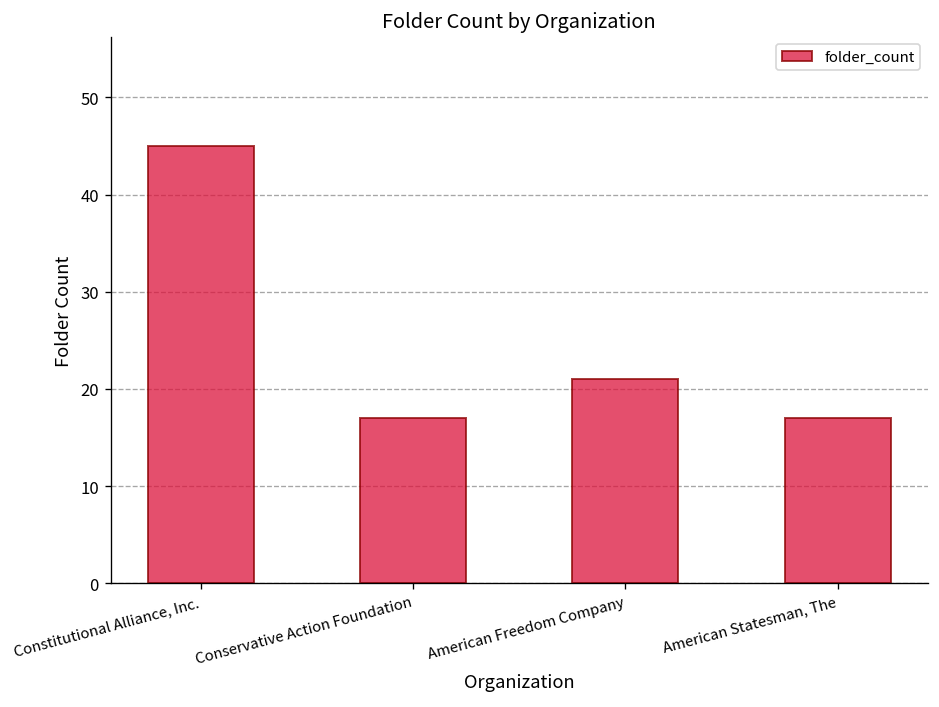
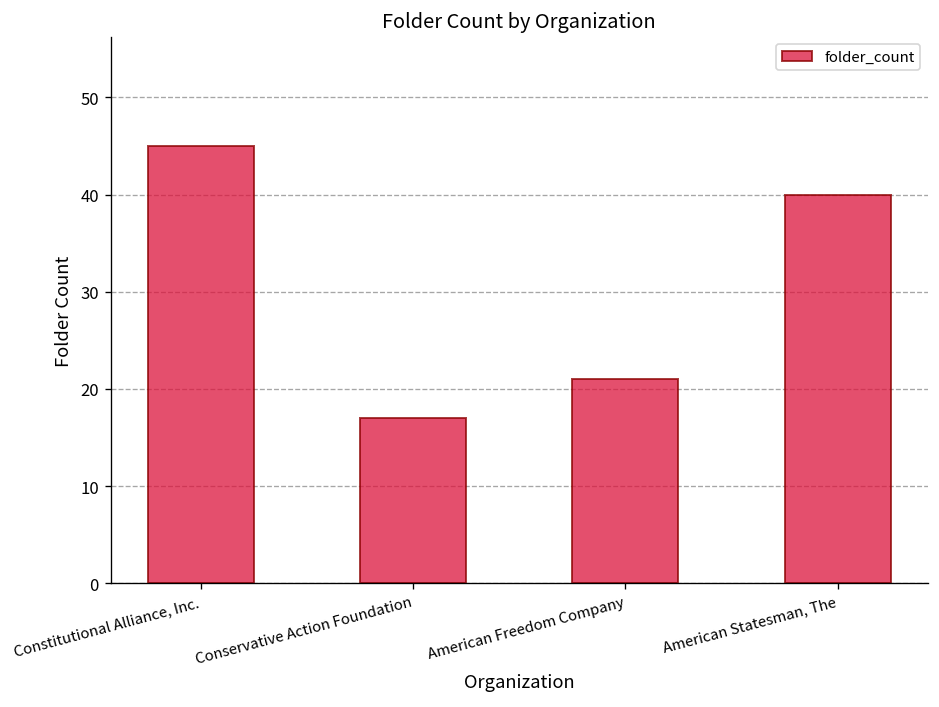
American Statesman, The: 17 -> 40
